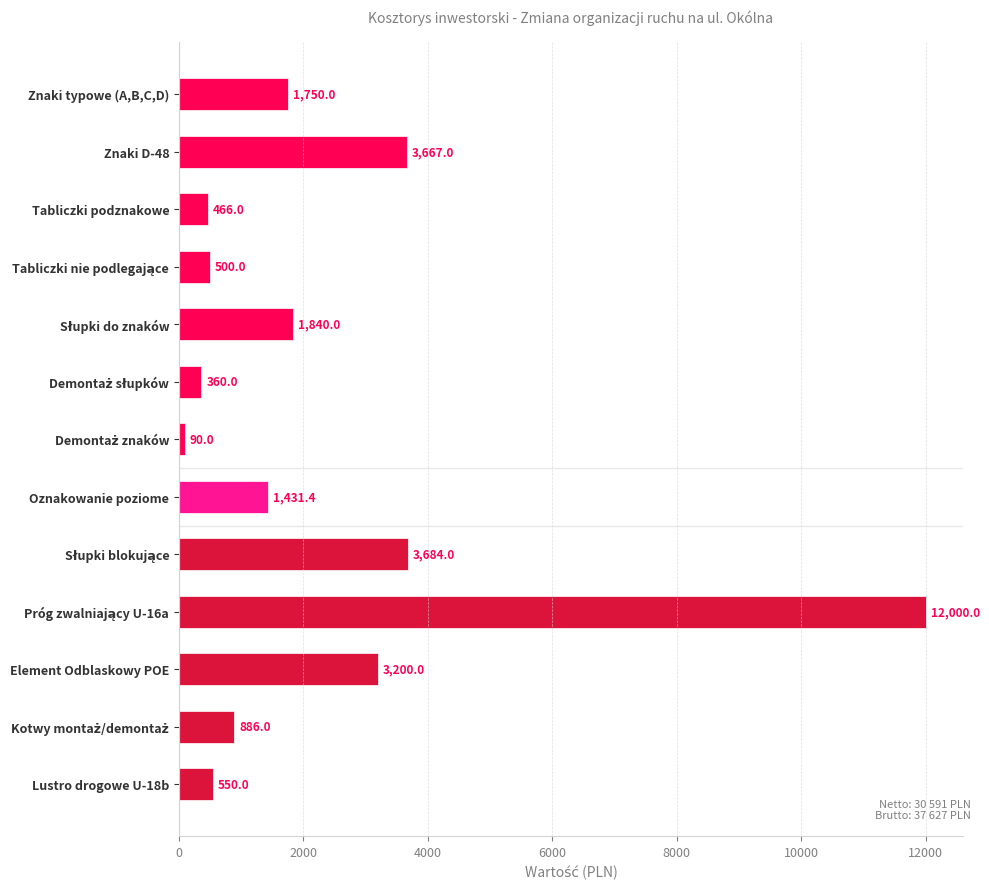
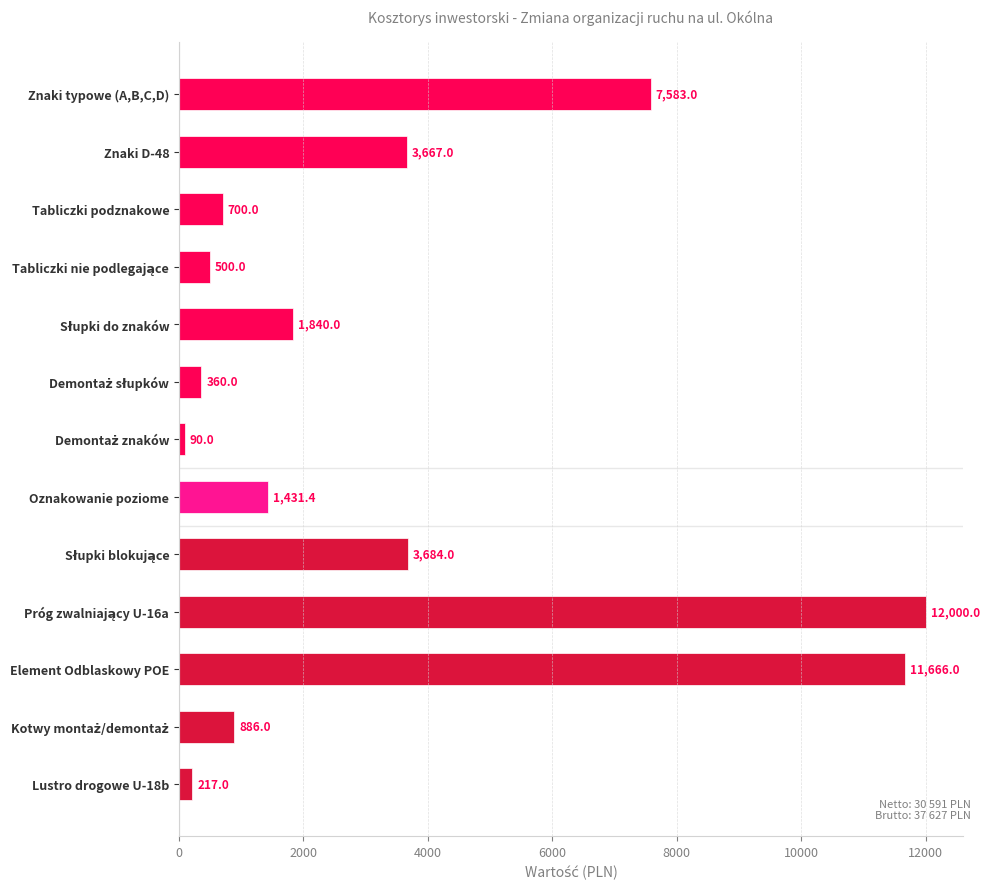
Znaki typowe (A,B,C,D): 1,750.0 -> 7,583.0
Tabliczki podznakowe: 466.0 -> 700.0
Element Odblaskowy POE: 3,200.0 -> 11,666.0
Lustro drogowe U-18b: 550.0 -> 217.0
